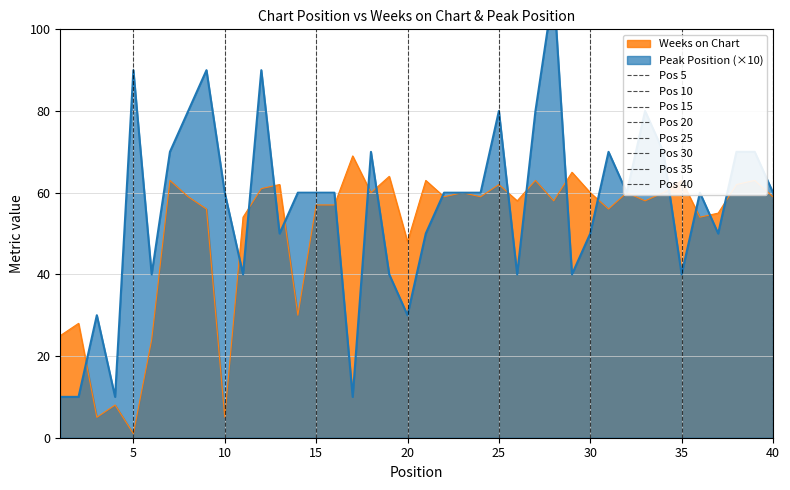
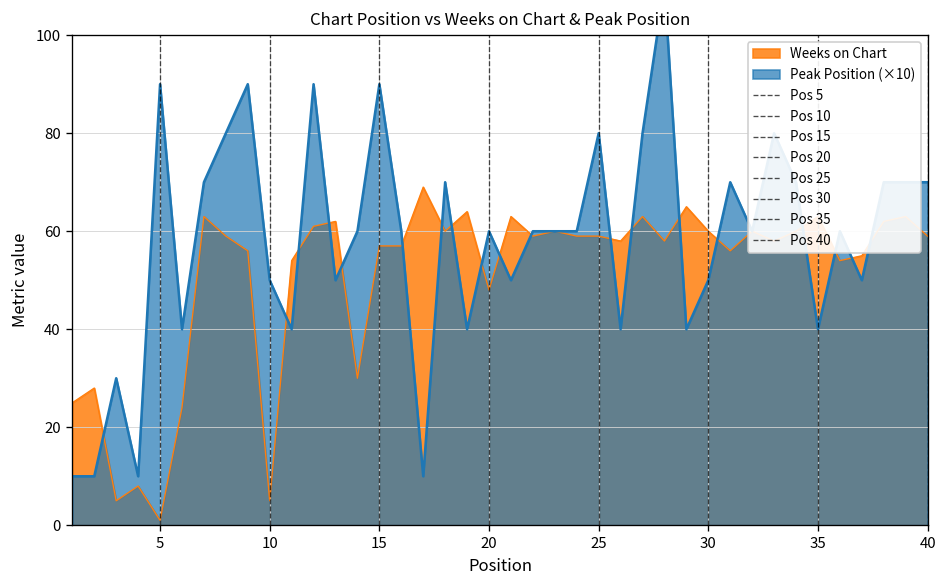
Peak Position (×10), 10: 60 -> 50
Peak Position (×10), 15: 60 -> 90
Peak Position (×10), 20: 30 -> 60
Weeks on Chart, 25: 62 -> 59
Peak Position (×10), 40: 60 -> 70
